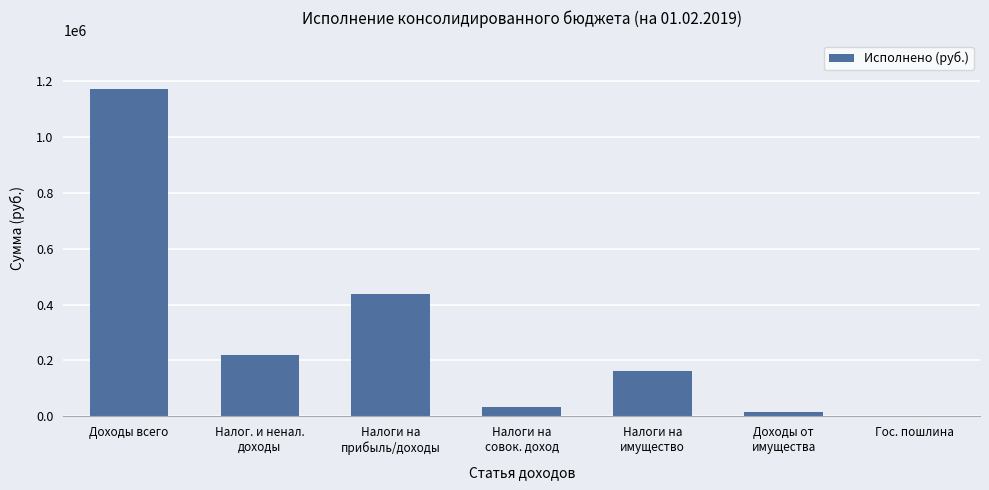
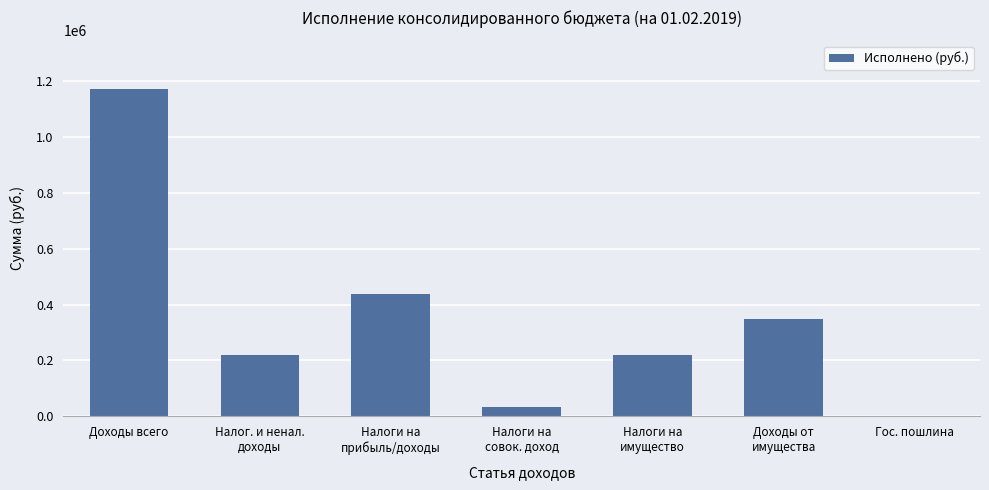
Налоги на имущество: 160000 -> 220000
Доходы от имущества: 20000 -> 350000
